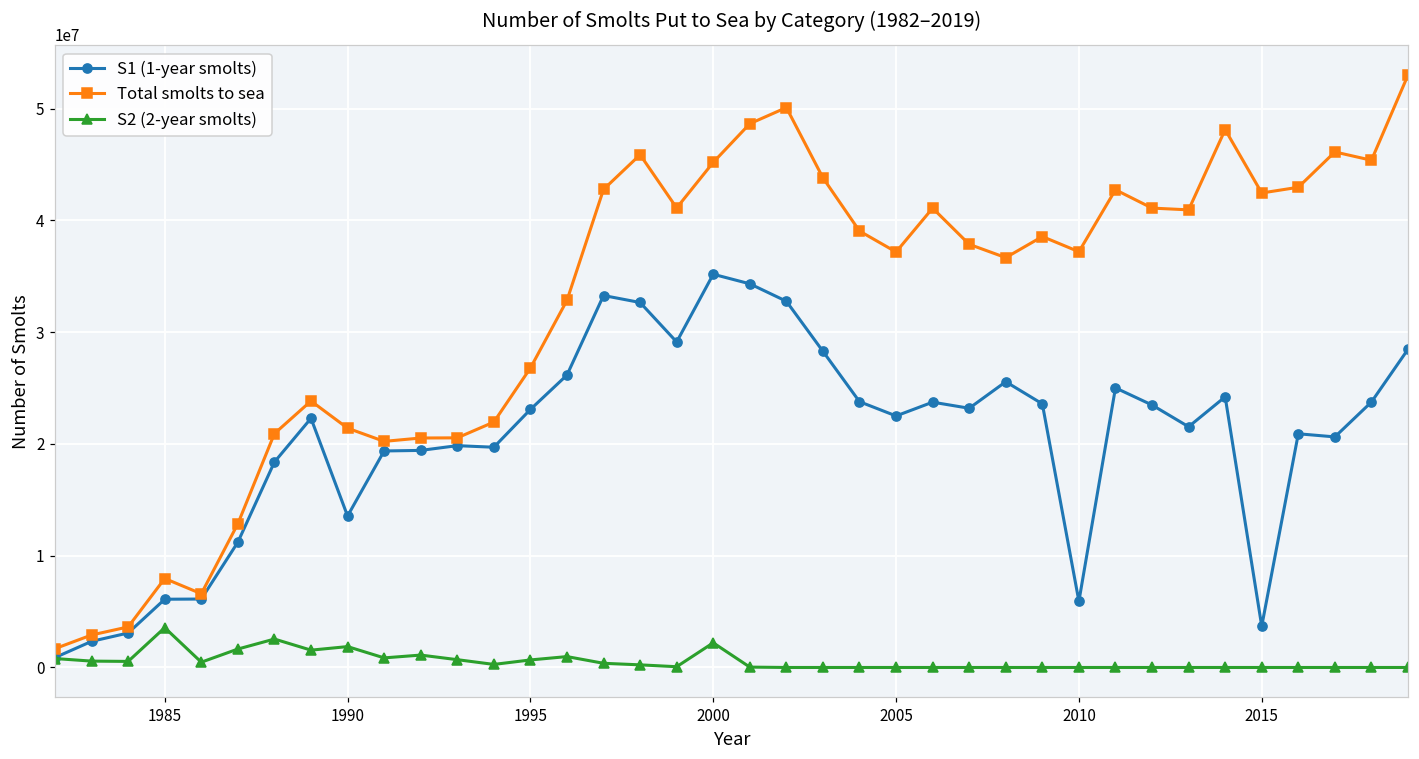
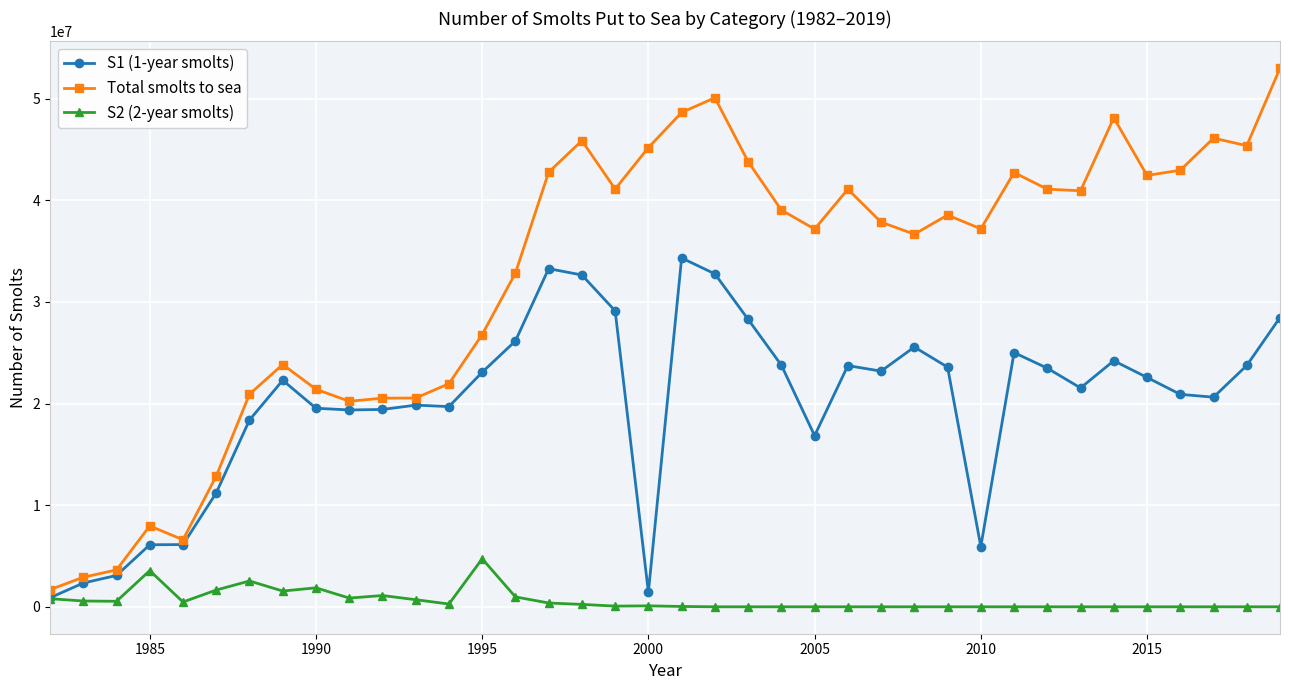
S1 (1-year smolts), 1990: 13600000 -> 19500000
S2 (2-year smolts), 1995: 700000 -> 4700000
S1 (1-year smolts), 2000: 35200000 -> 1400000
S2 (2-year smolts), 2000: 2200000 -> 100000
S1 (1-year smolts), 2005: 22500000 -> 16800000
S1 (1-year smolts), 2015: 3700000 -> 22600000
